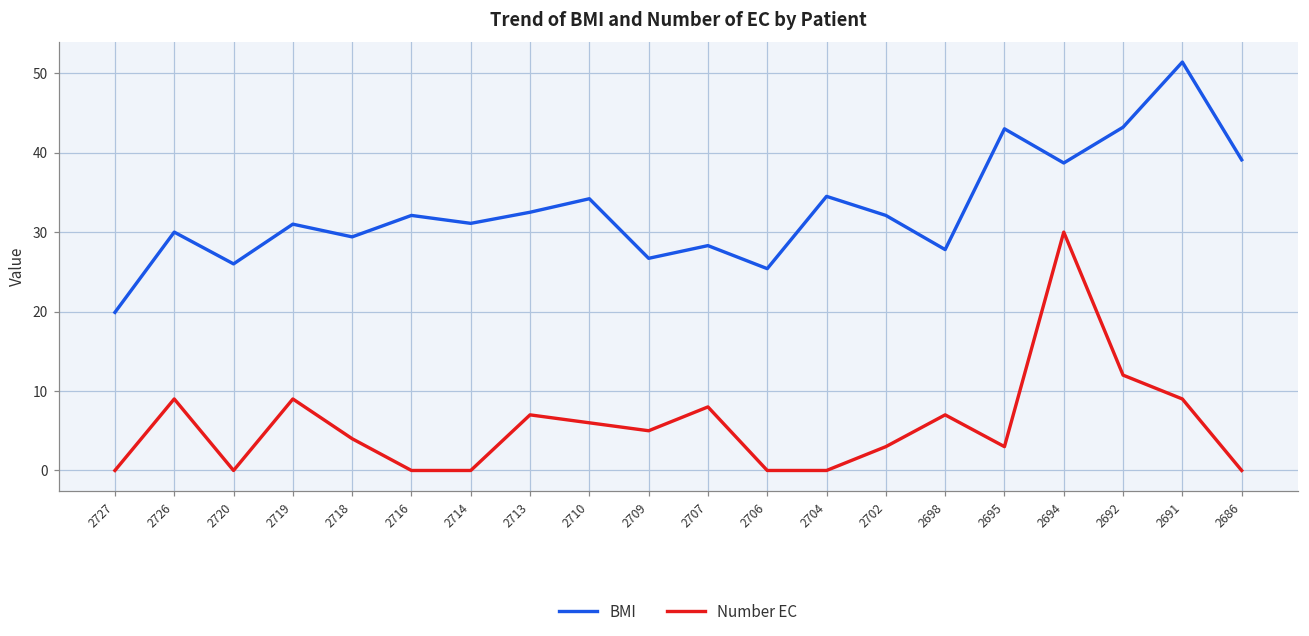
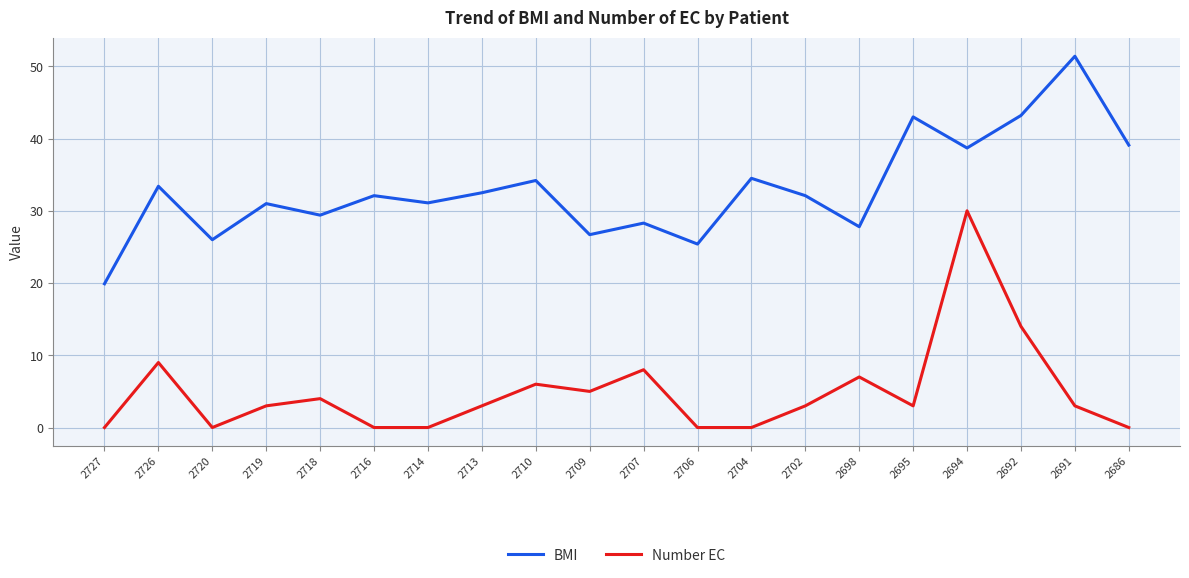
BMI, 2726: 30 -> 33
Number EC, 2719: 9 -> 3
Number EC, 2713: 7 -> 3
Number EC, 2692: 12 -> 14
Number EC, 2691: 9 -> 3
